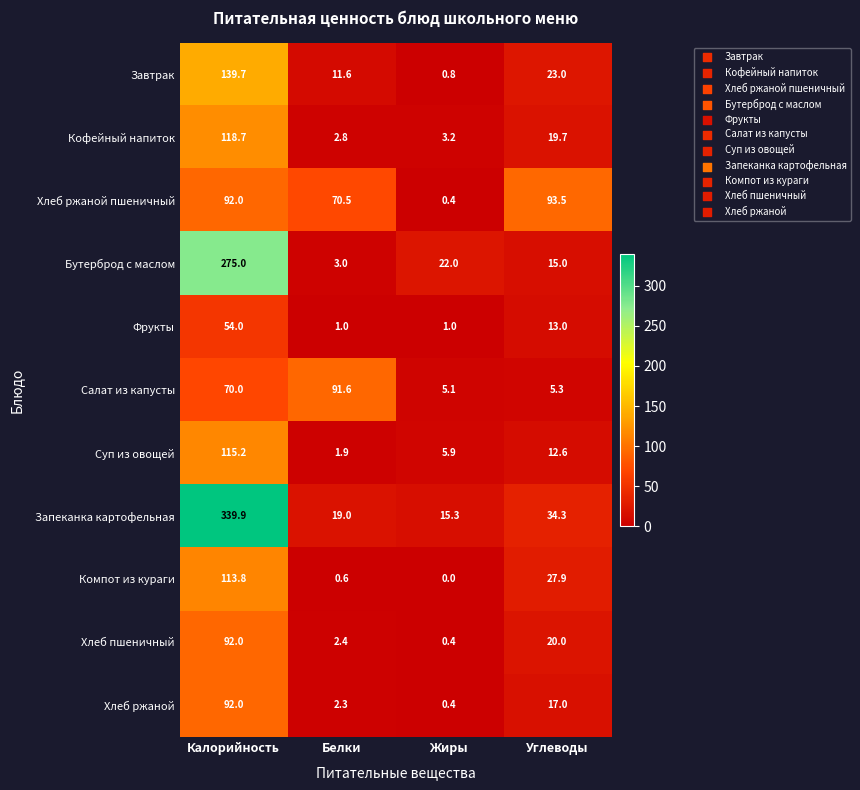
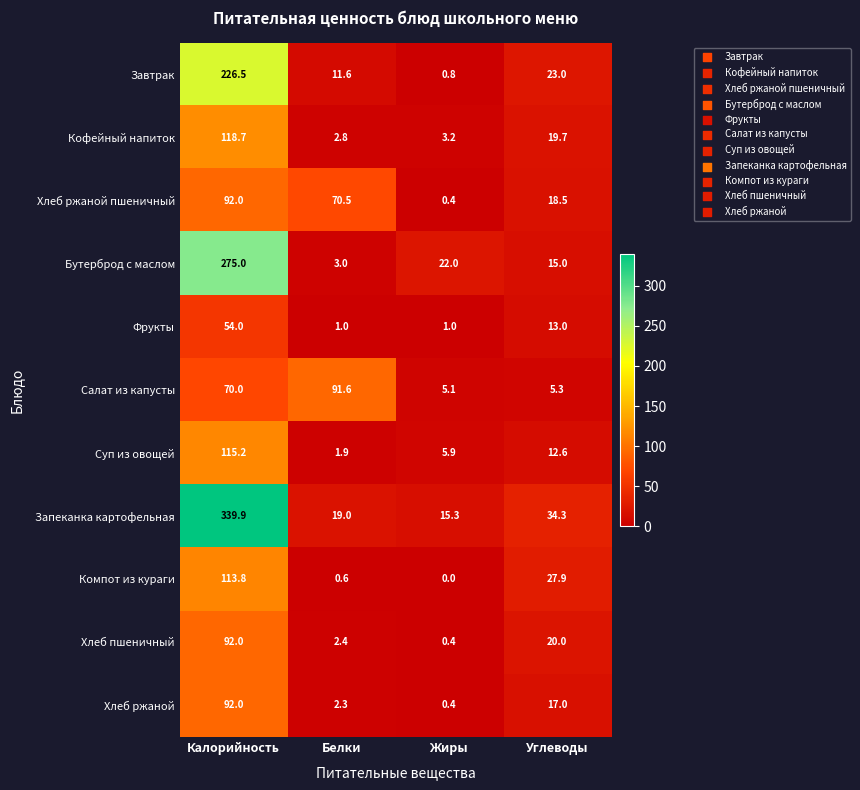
Завтрак, Калорийность: 139.7 -> 226.5
Хлеб ржаной пшеничный, Углеводы: 93.5 -> 18.5
